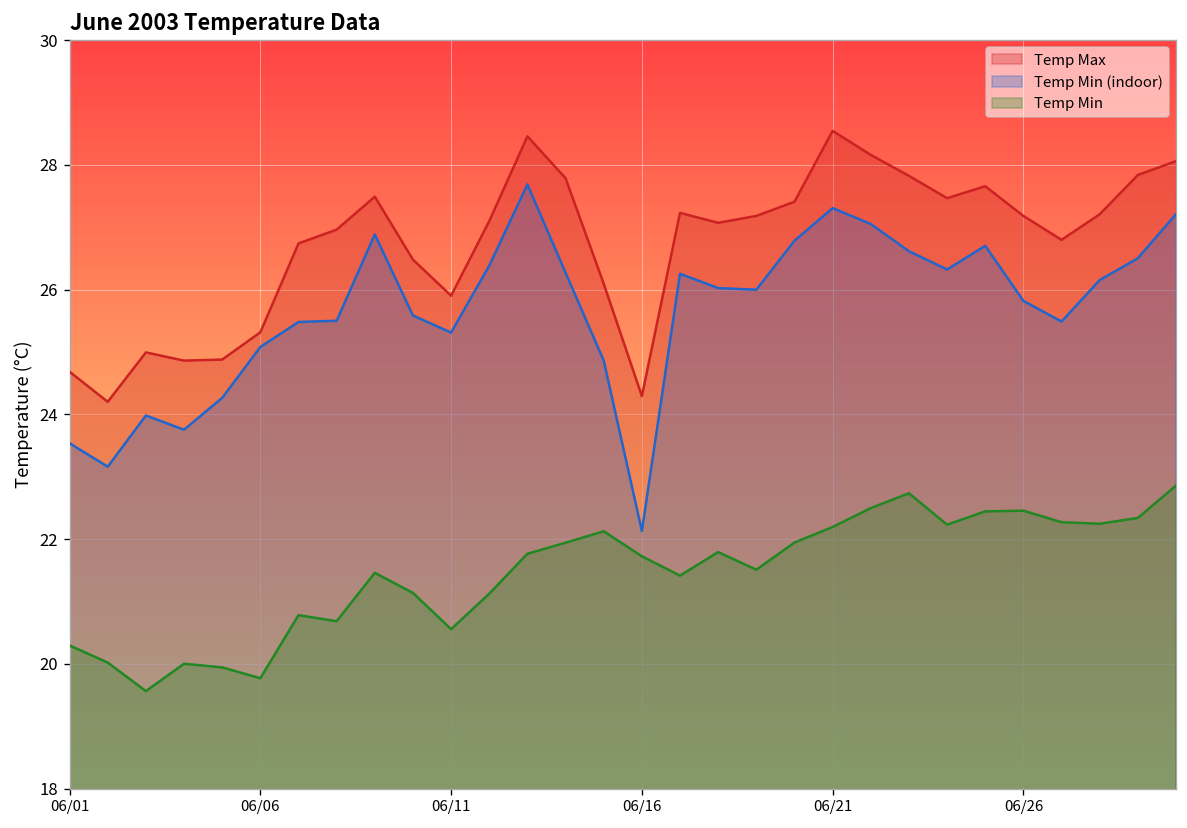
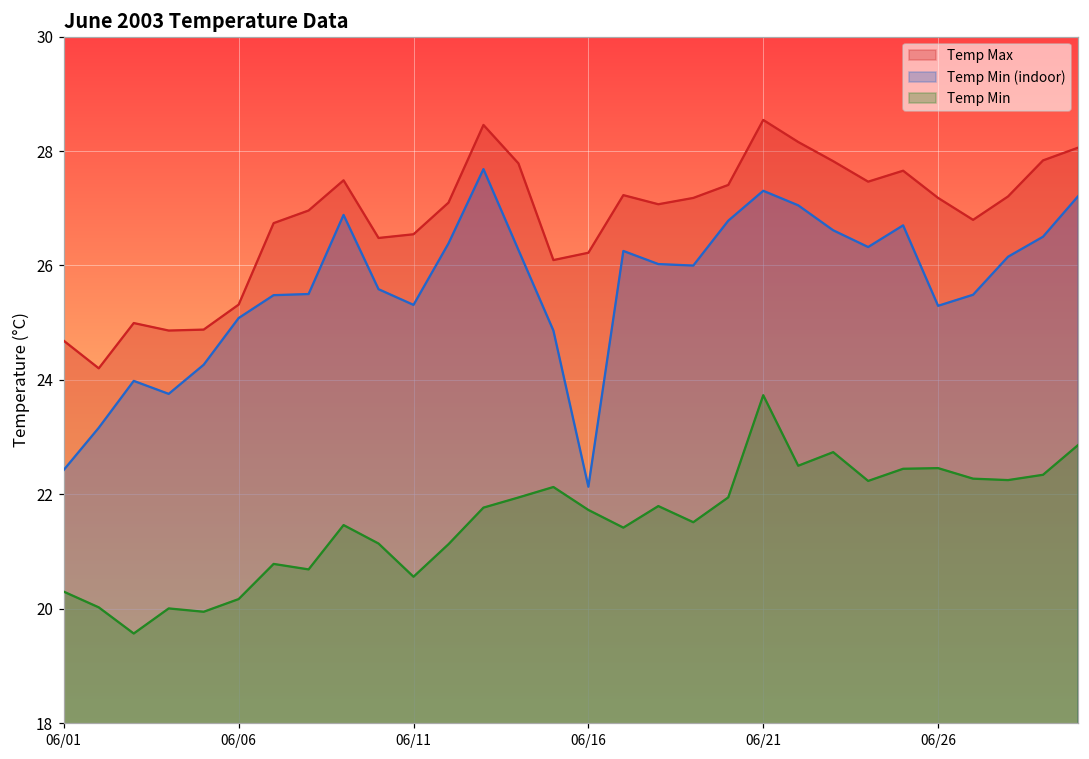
Temp Min (indoor), 06/01: 23.5 -> 22.4
Temp Min, 06/06: 19.8 -> 20.2
Temp Max, 06/11: 25.9 -> 26.5
Temp Max, 06/16: 24.3 -> 26.2
Temp Min, 06/21: 22.2 -> 23.7
Temp Min (indoor), 06/26: 25.8 -> 25.3
